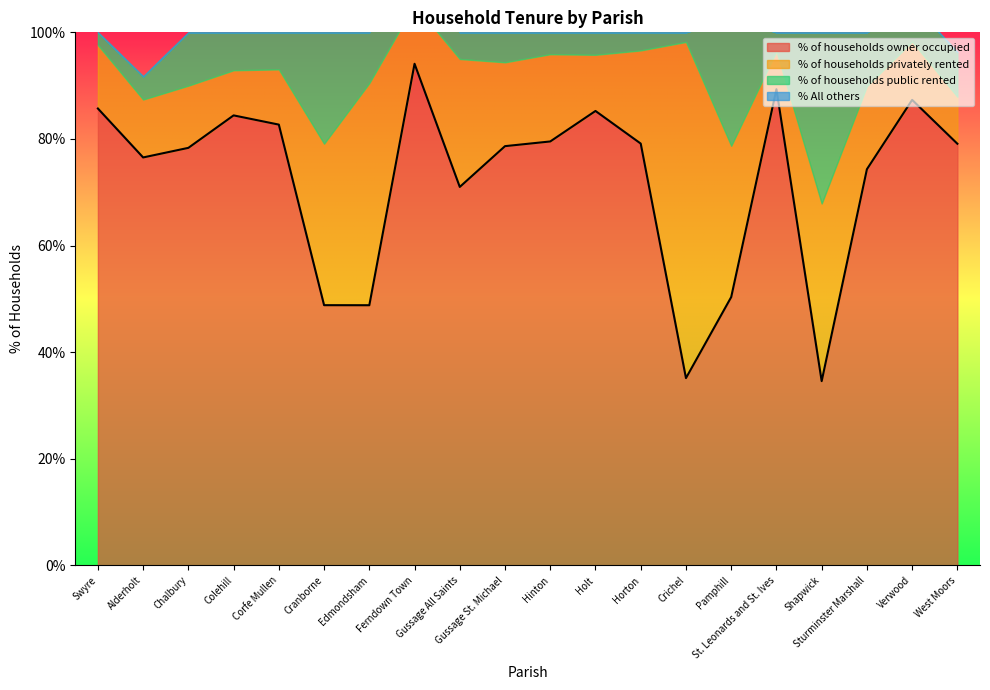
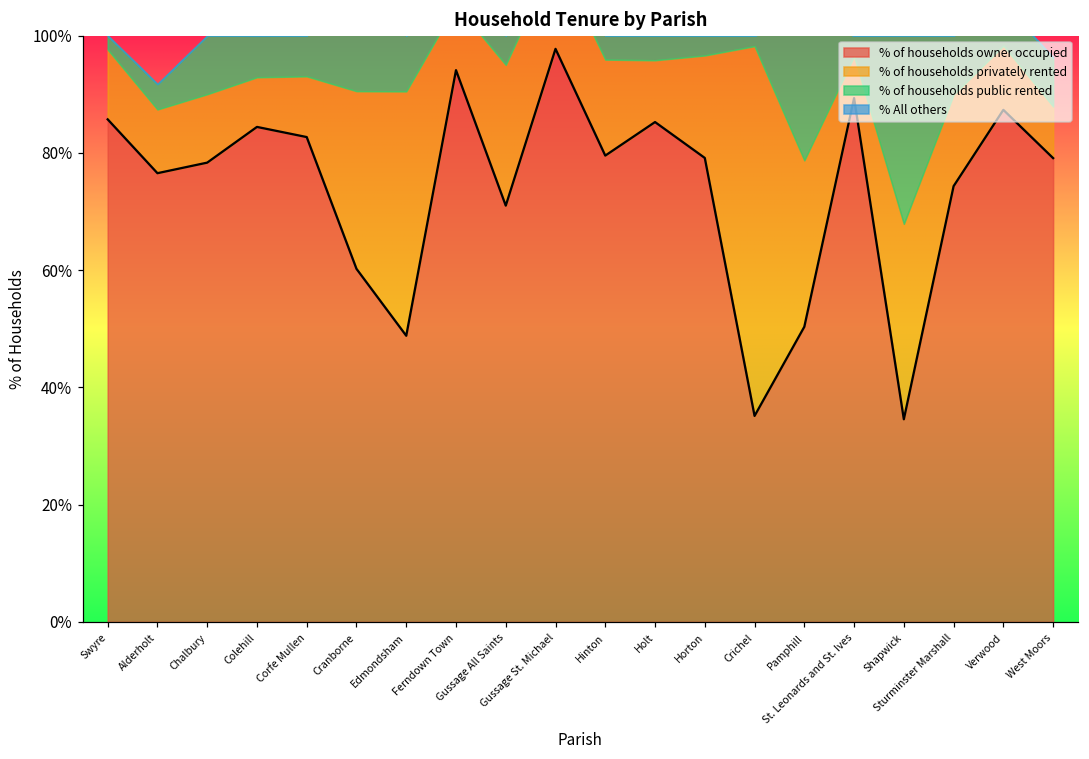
% of households owner occupied, Cranborne: 49% -> 60%
% of households owner occupied, Gussage St. Michael: 79% -> 98%
